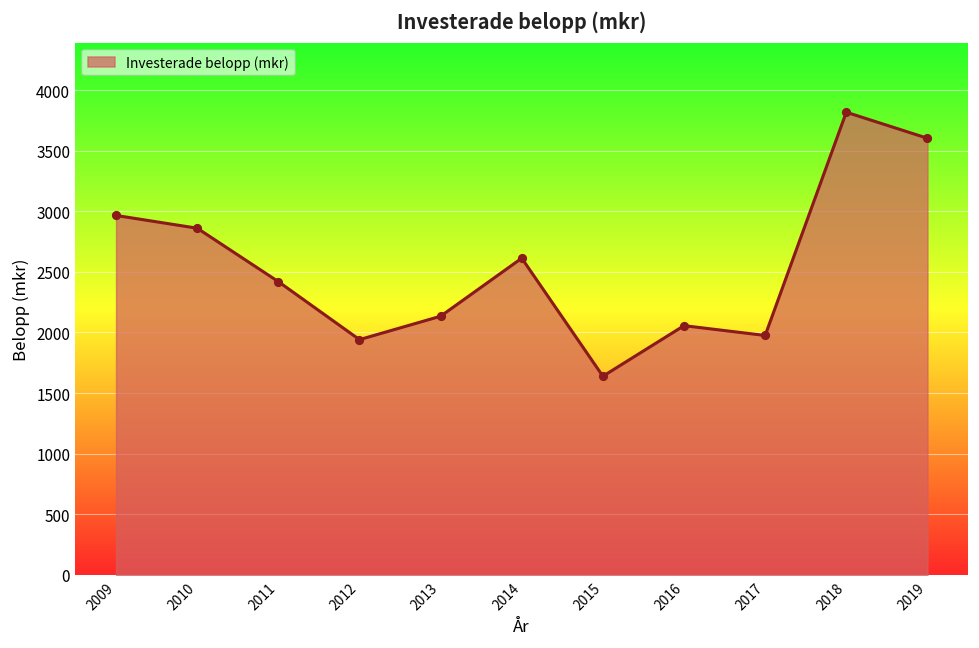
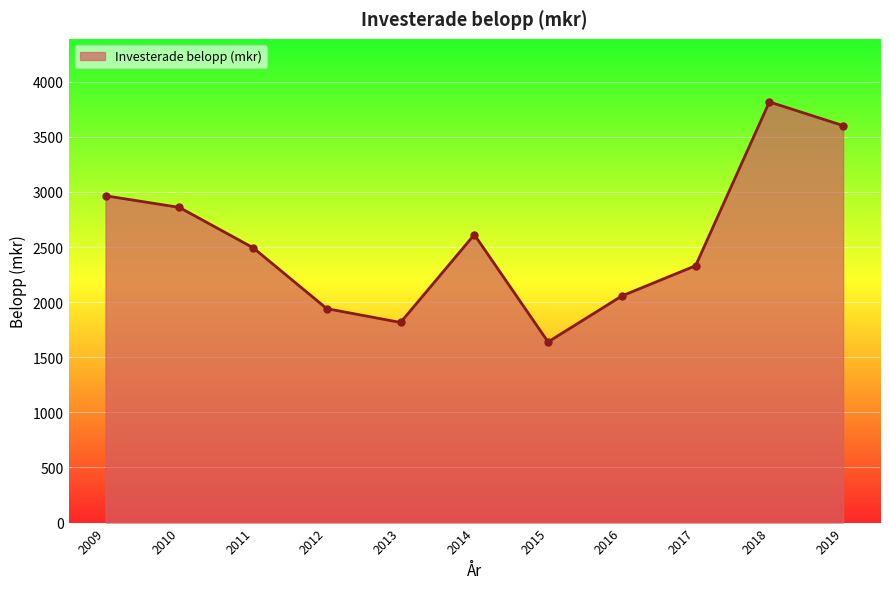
2011: 2420 -> 2490
2013: 2130 -> 1820
2017: 1980 -> 2330
